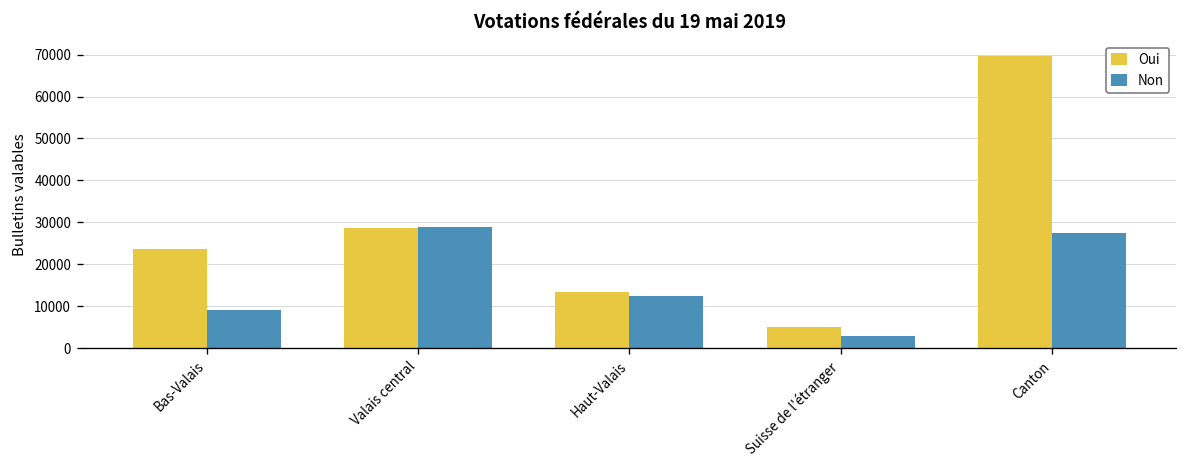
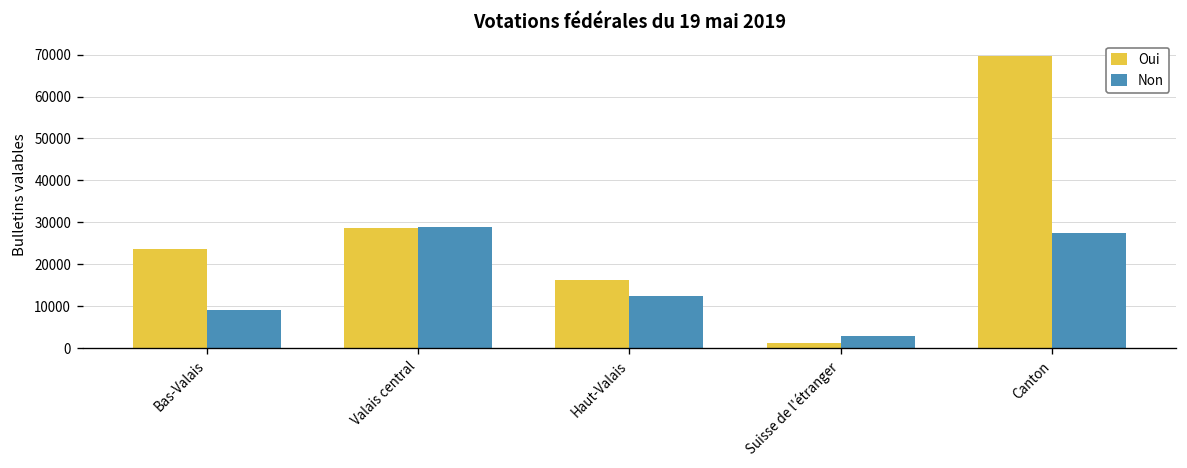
Oui, Haut-Valais: 13000 -> 16000
Oui, Suisse de l'étranger: 5000 -> 1000
